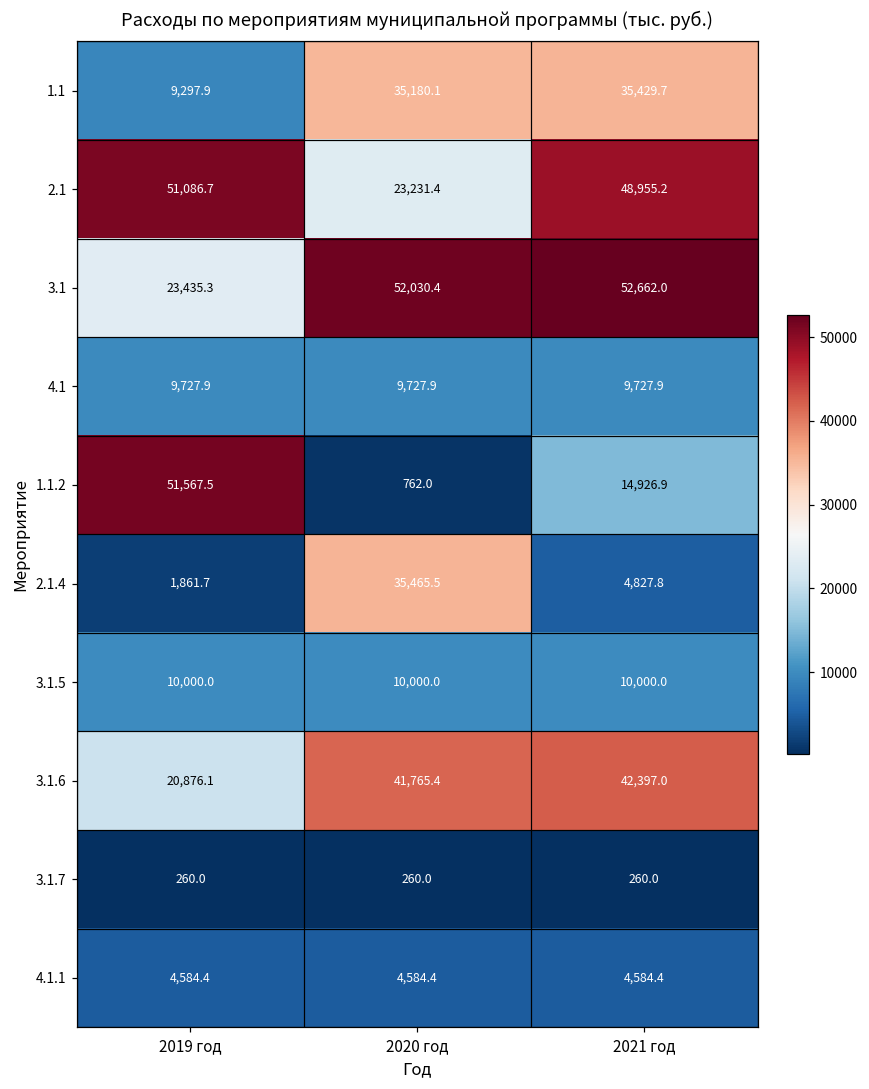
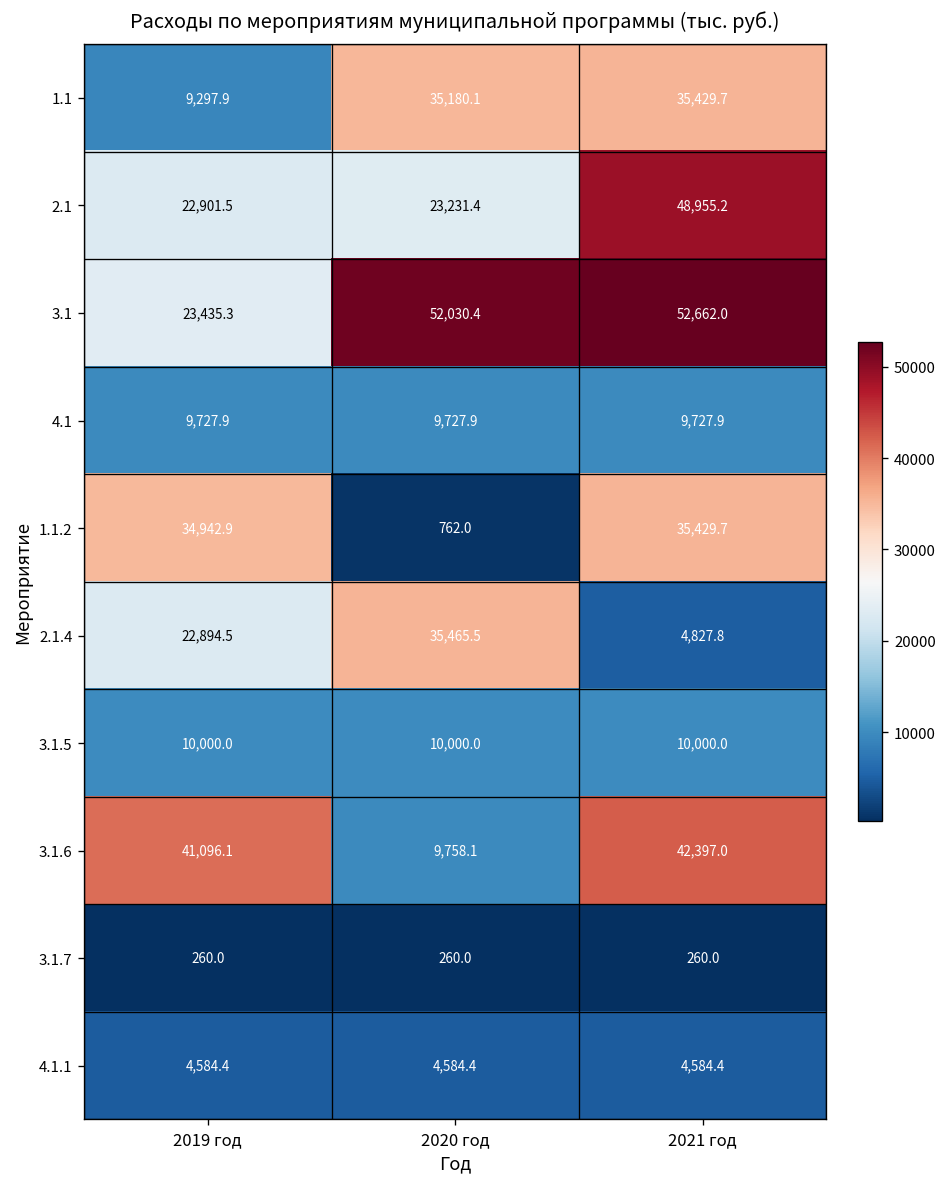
2.1, 2019 год: 51,086.7 -> 22,901.5
1.1.2, 2019 год: 51,567.5 -> 34,942.9
1.1.2, 2021 год: 14,926.9 -> 35,429.7
2.1.4, 2019 год: 1,861.7 -> 22,894.5
3.1.6, 2019 год: 20,876.1 -> 41,096.1
3.1.6, 2020 год: 41,765.4 -> 9,758.1
